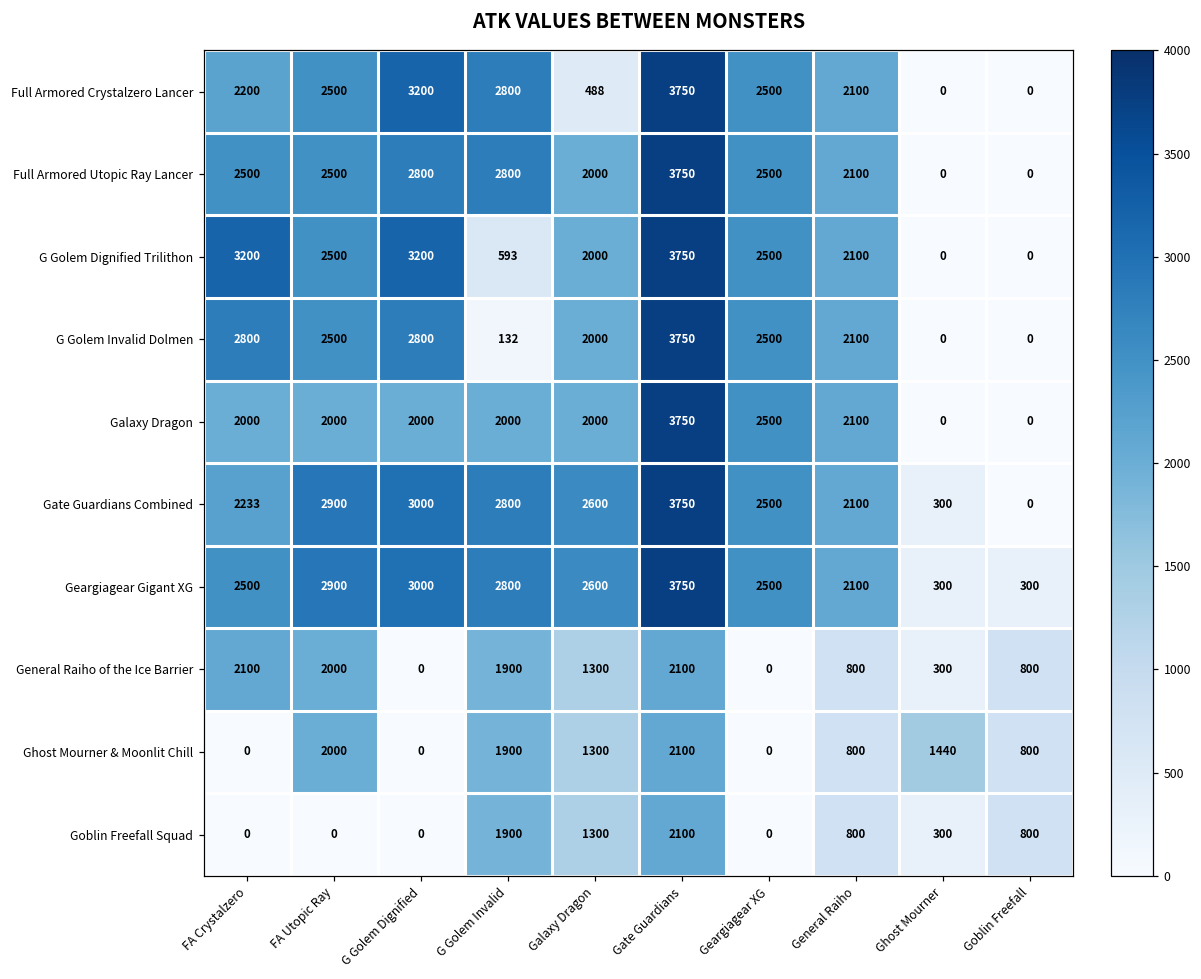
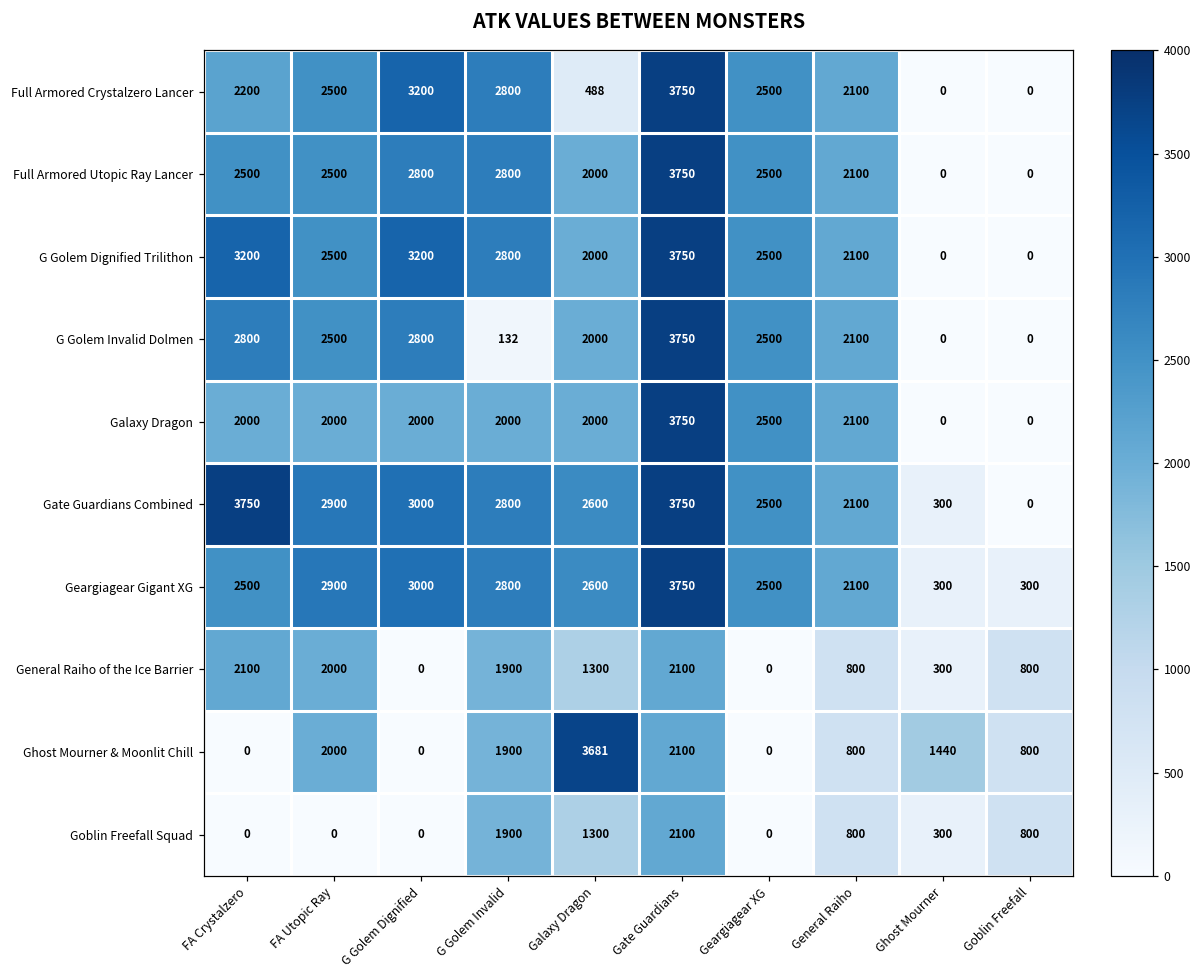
G Golem Dignified Trilithon, G Golem Invalid: 593 -> 2800
Gate Guardians Combined, FA Crystalzero: 2233 -> 3750
Ghost Mourner & Moonlit Chill, Galaxy Dragon: 1300 -> 3681
